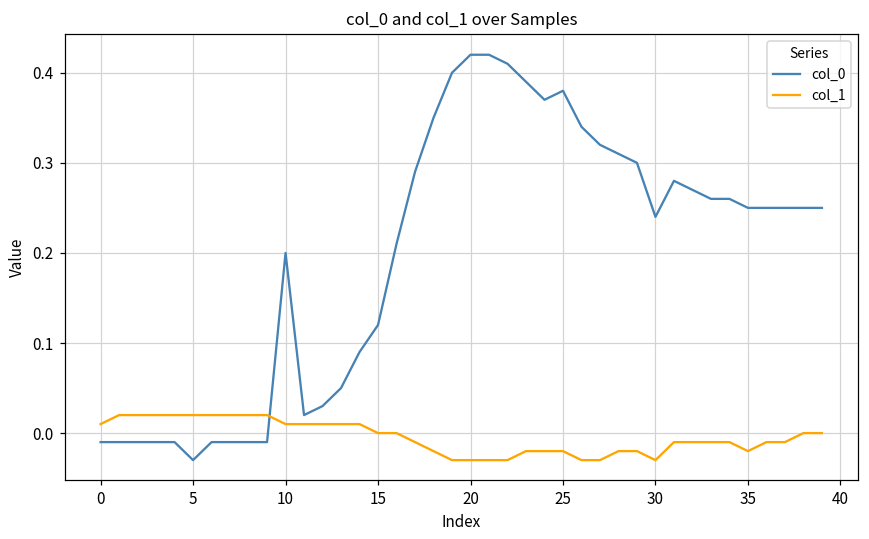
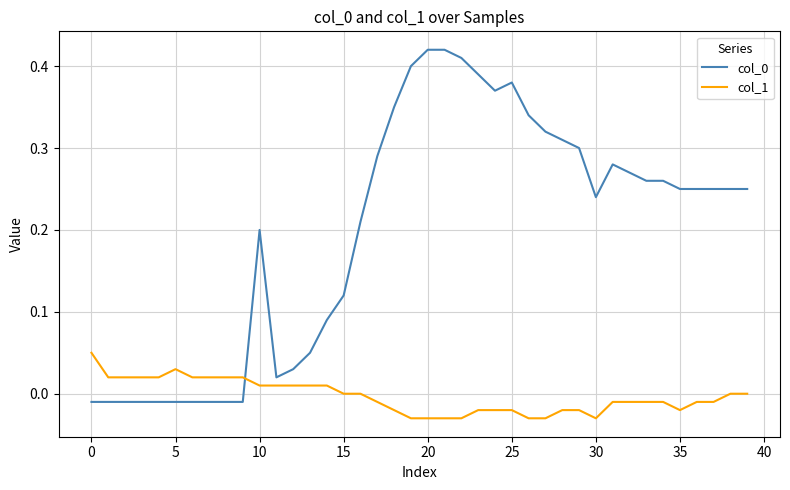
col_1, 0: 0.01 -> 0.05
col_0, 5: -0.03 -> -0.01
col_1, 5: 0.02 -> 0.03
